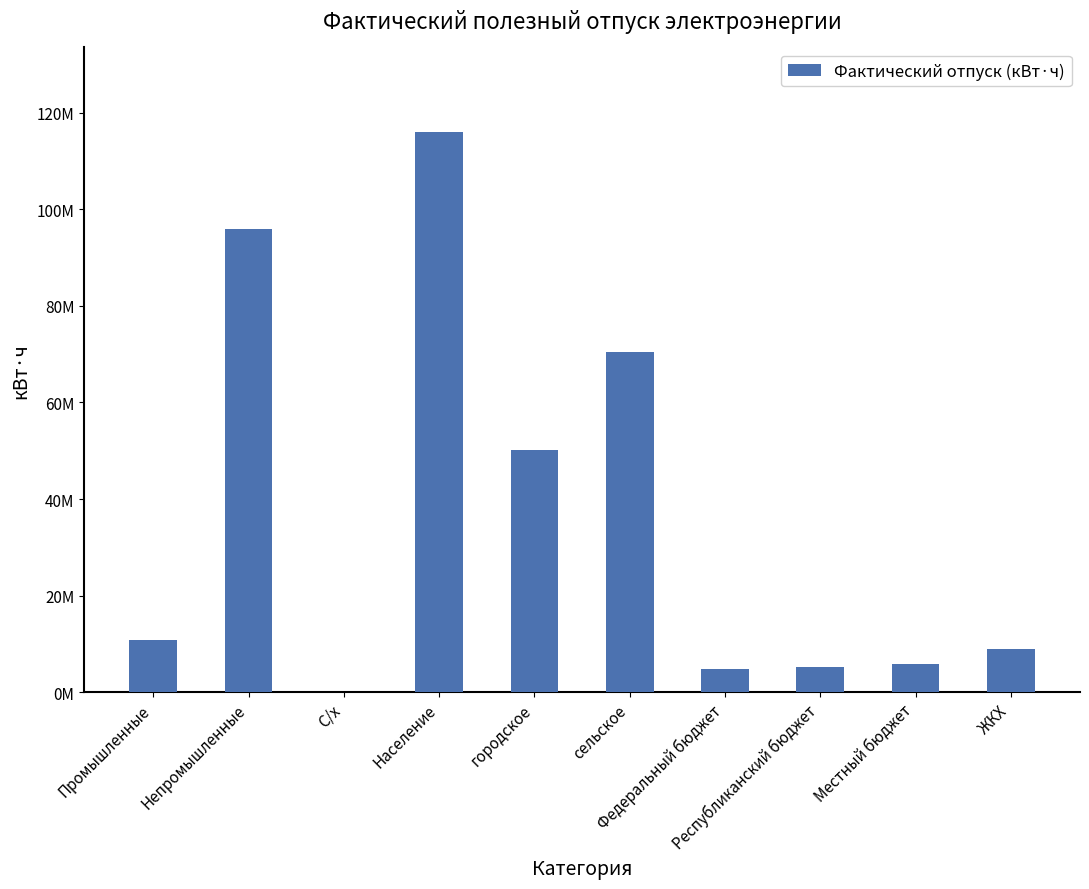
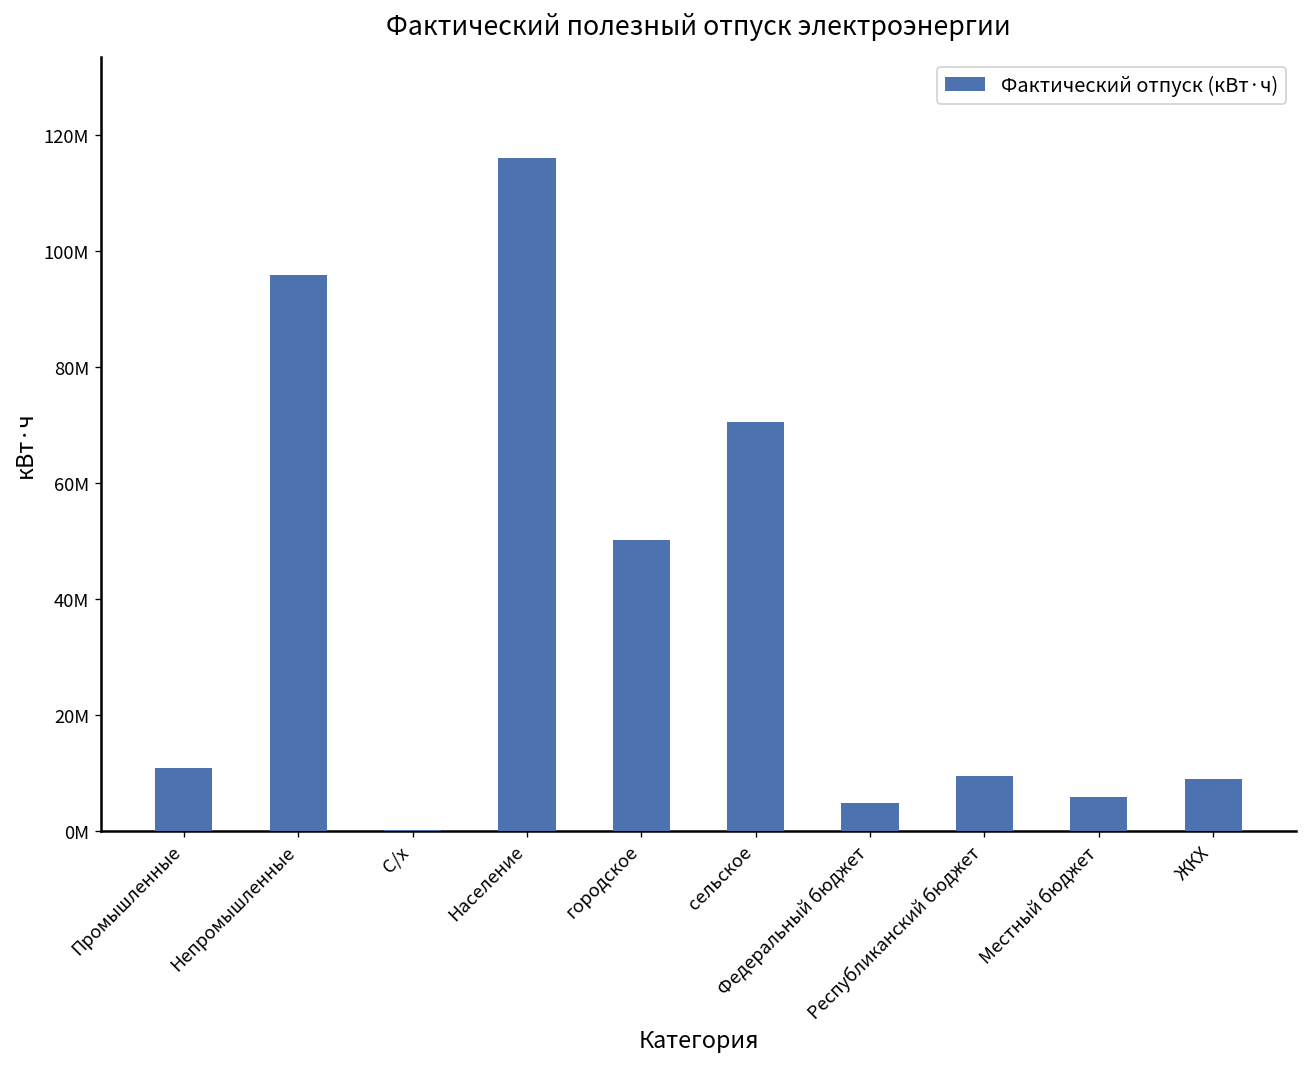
Республиканский бюджет: 5000000 -> 9000000
